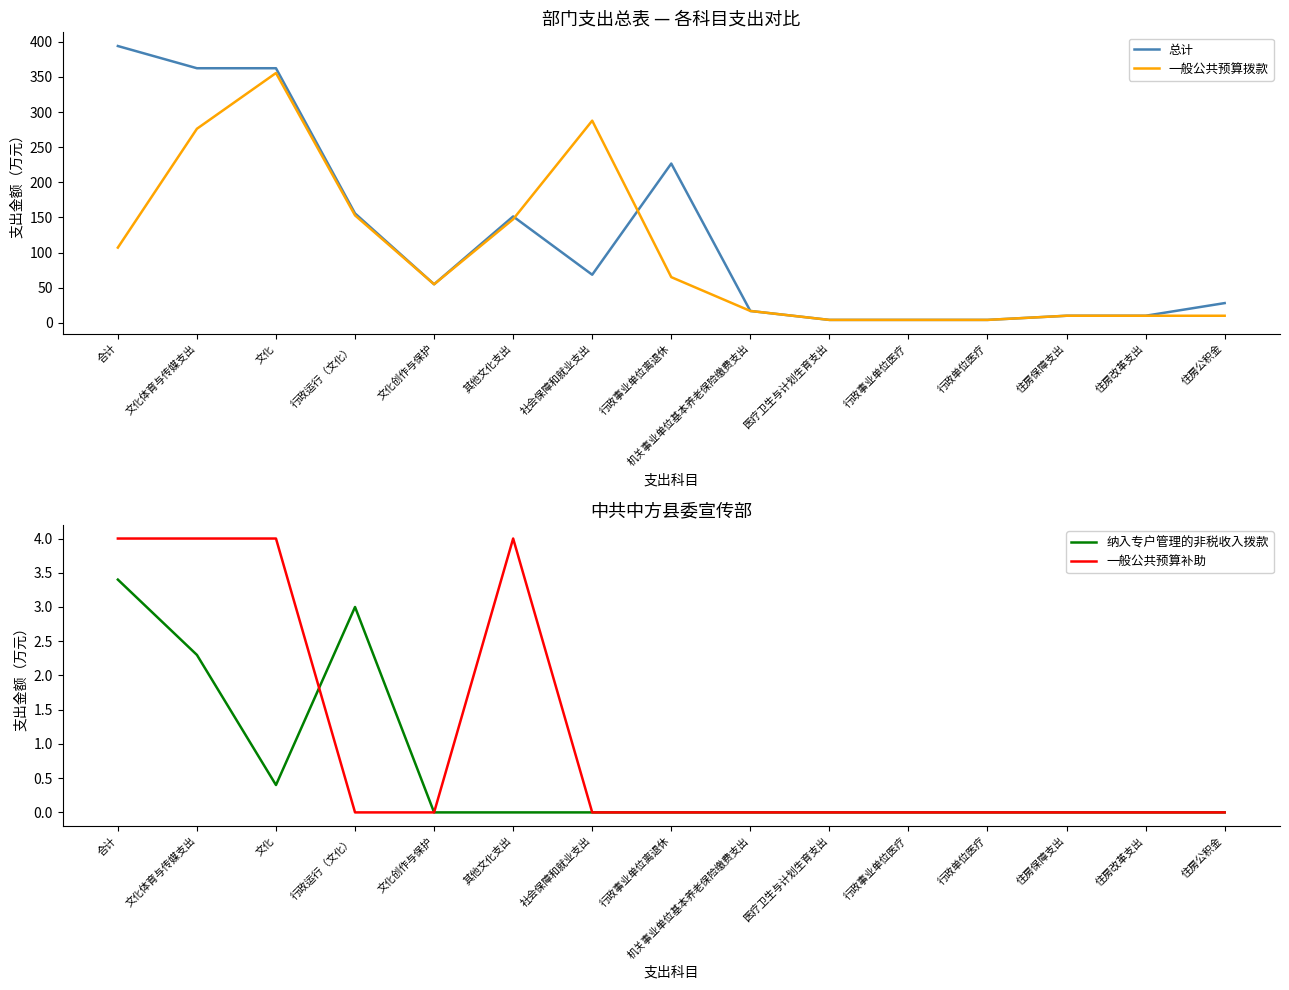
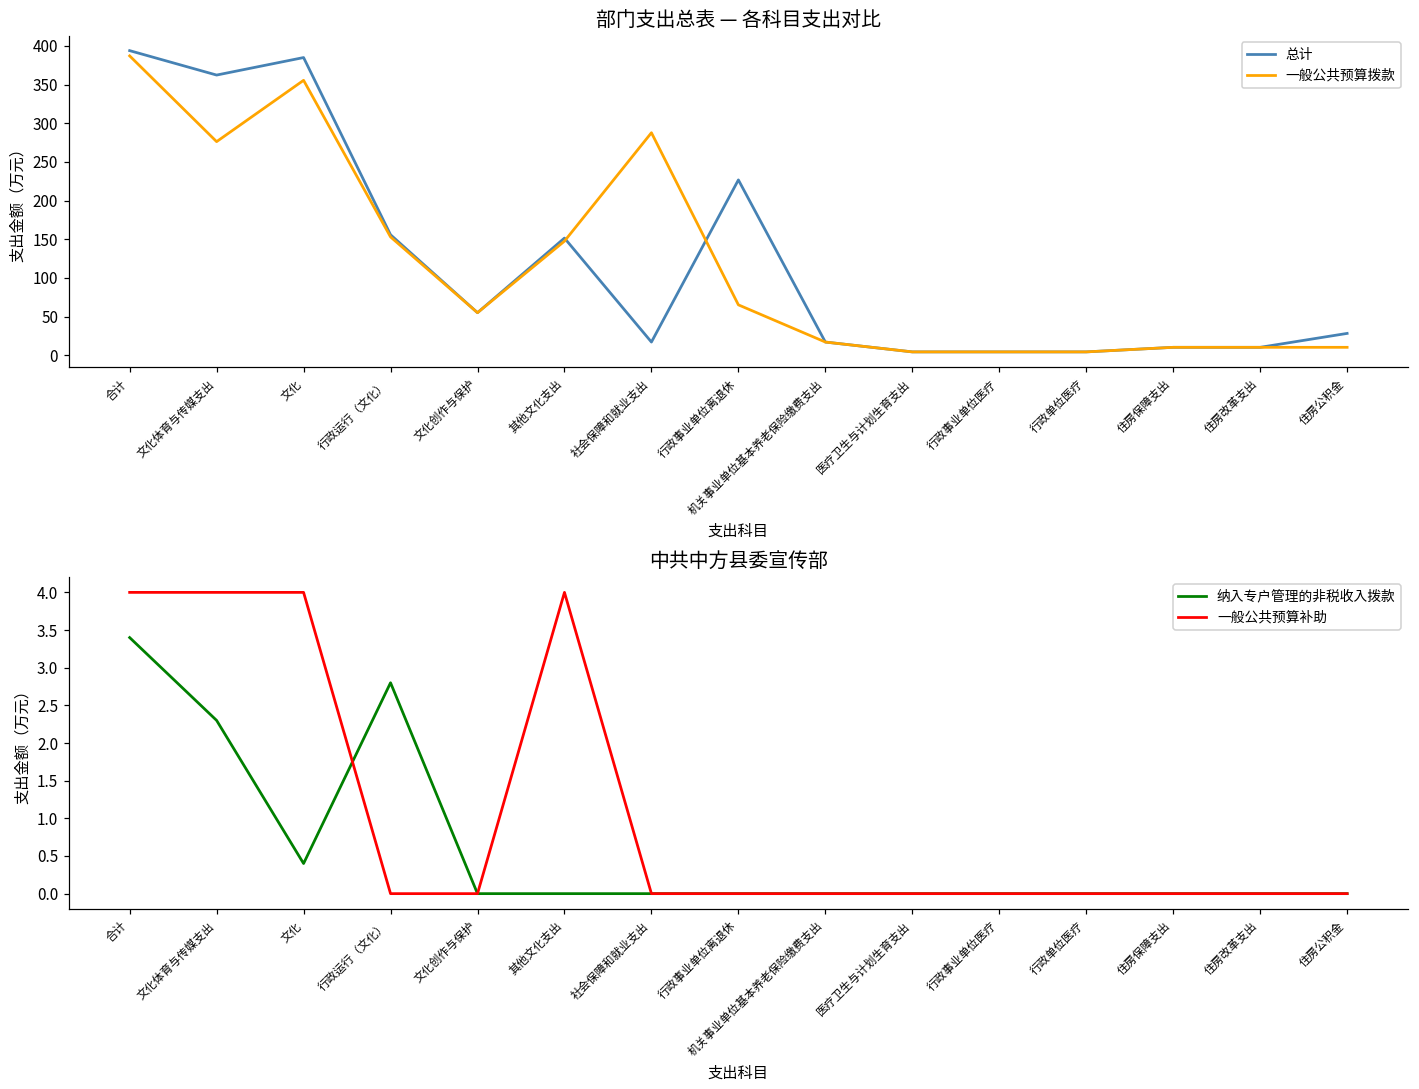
部门支出总表 — 各科目支出对比, 一般公共预算拨款, 合计: 110 -> 390
部门支出总表 — 各科目支出对比, 总计, 文化: 360 -> 380
部门支出总表 — 各科目支出对比, 总计, 社会保障和就业支出: 70 -> 20
中共中方县委宣传部, 纳入专户管理的非税收入拨款, 行政运行（文化）: 3.0 -> 2.8
